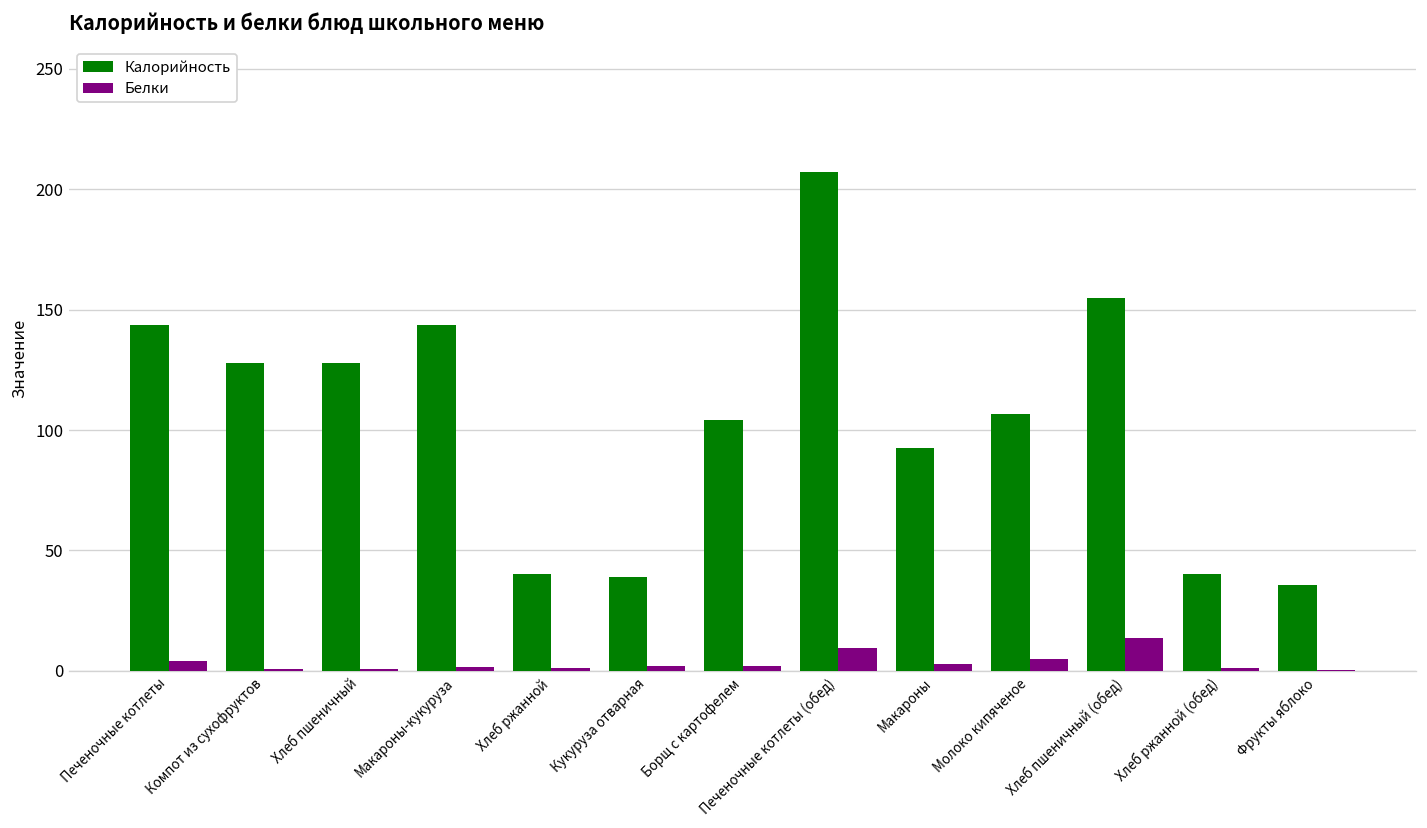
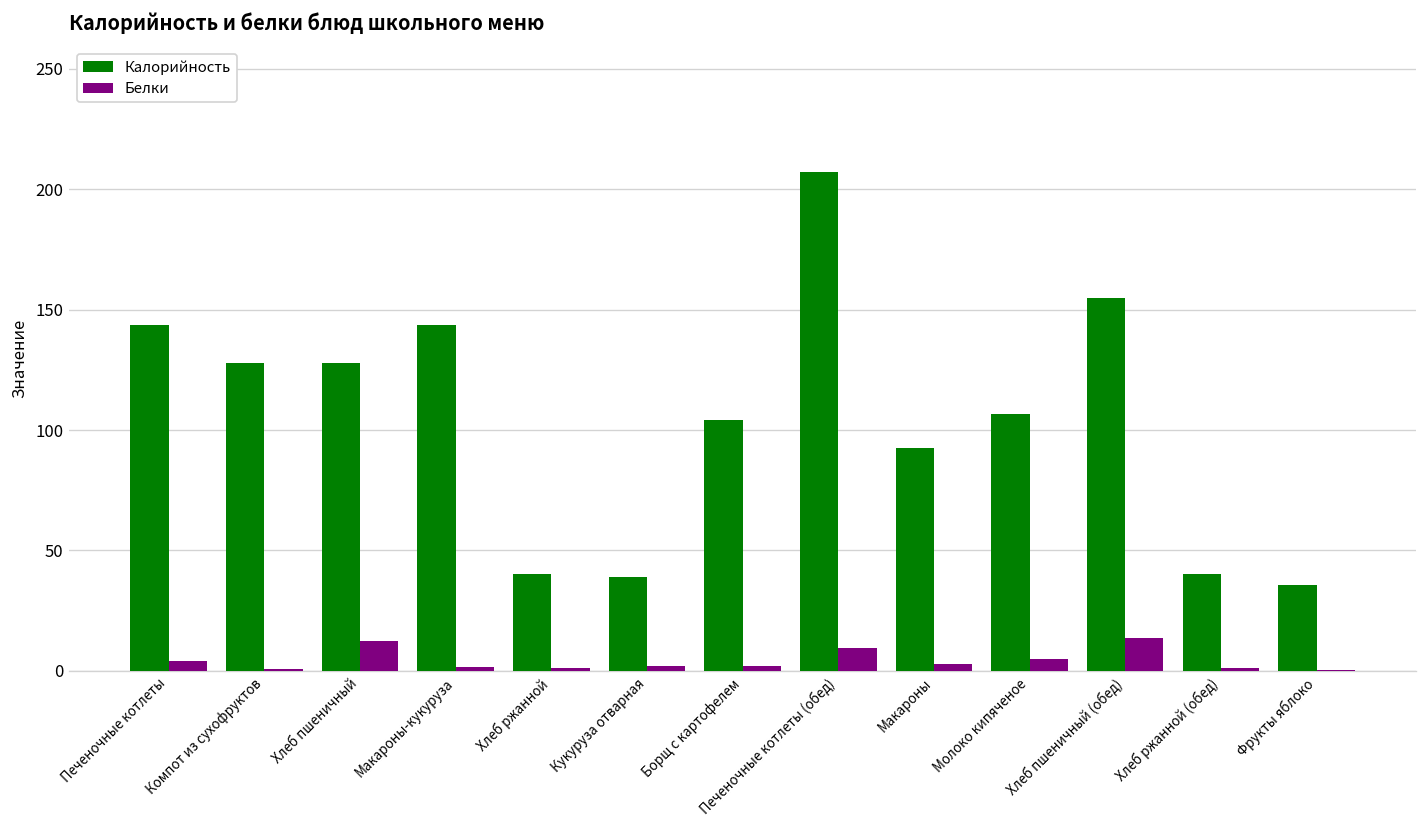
Белки, Хлеб пшеничный: 1 -> 12
